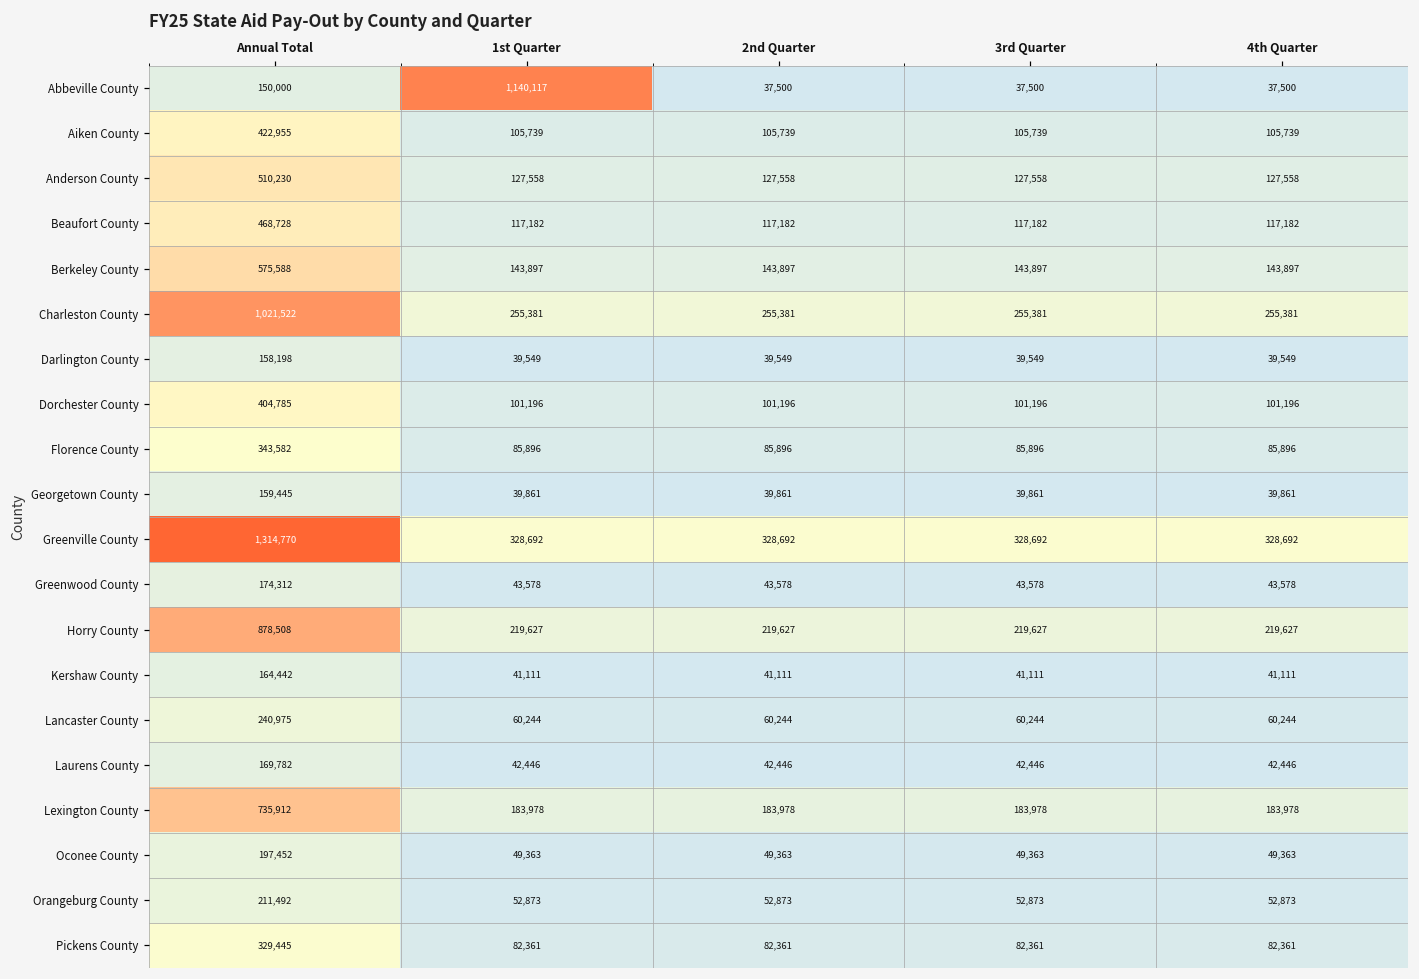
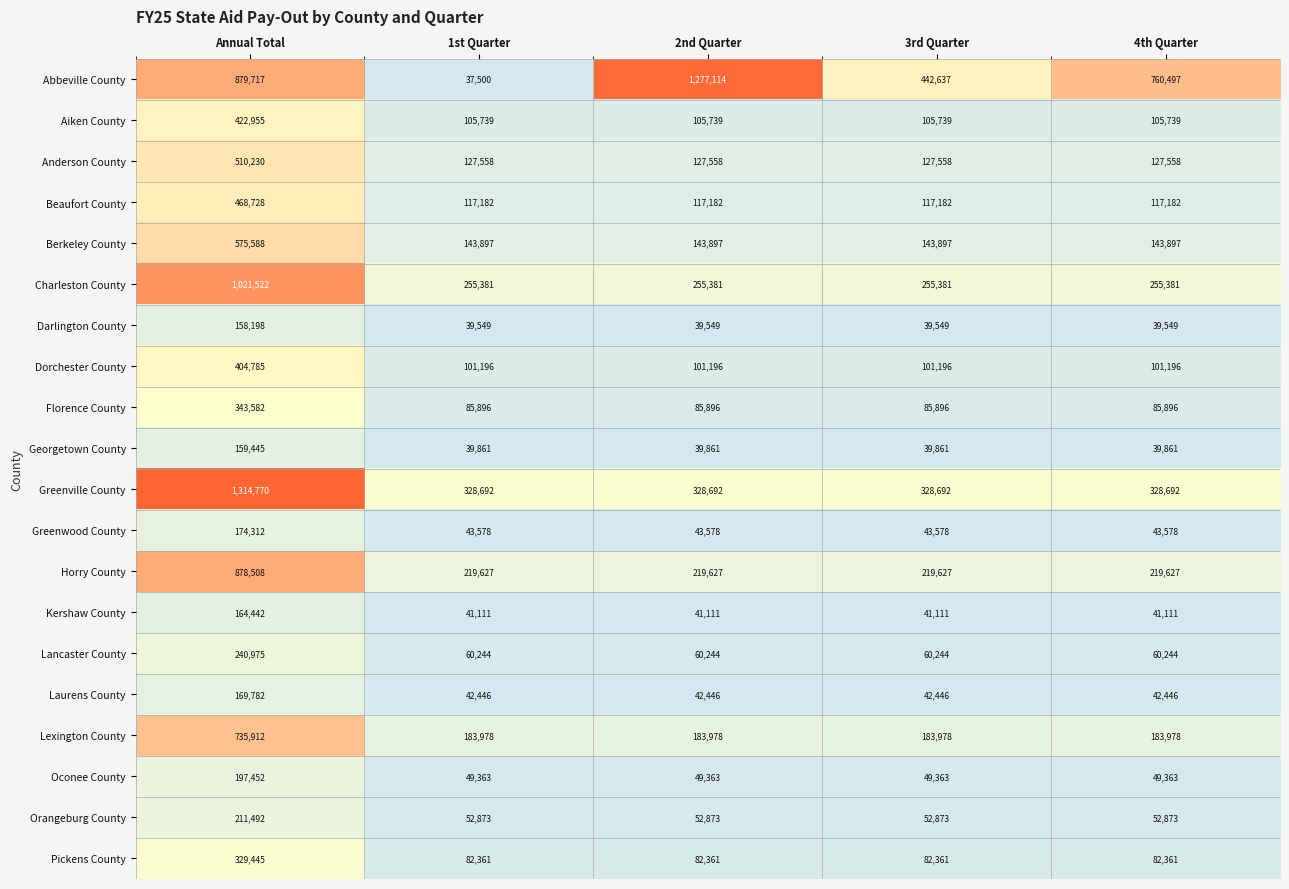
Abbeville County, Annual Total: 150,000 -> 879,717
Abbeville County, 1st Quarter: 1,140,117 -> 37,500
Abbeville County, 2nd Quarter: 37,500 -> 1,277,114
Abbeville County, 3rd Quarter: 37,500 -> 442,637
Abbeville County, 4th Quarter: 37,500 -> 760,497
